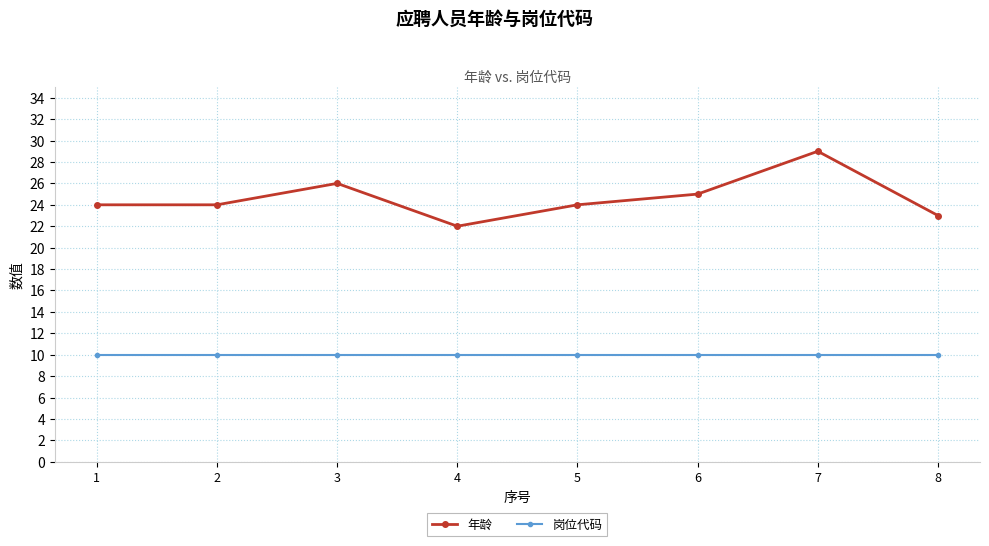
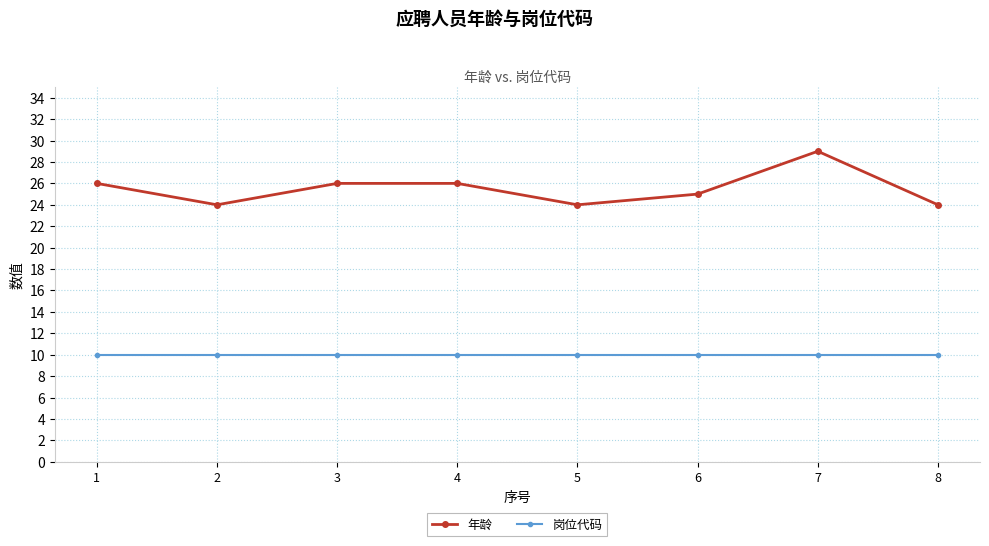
年龄, 1: 24 -> 26
年龄, 4: 22 -> 26
年龄, 8: 23 -> 24
